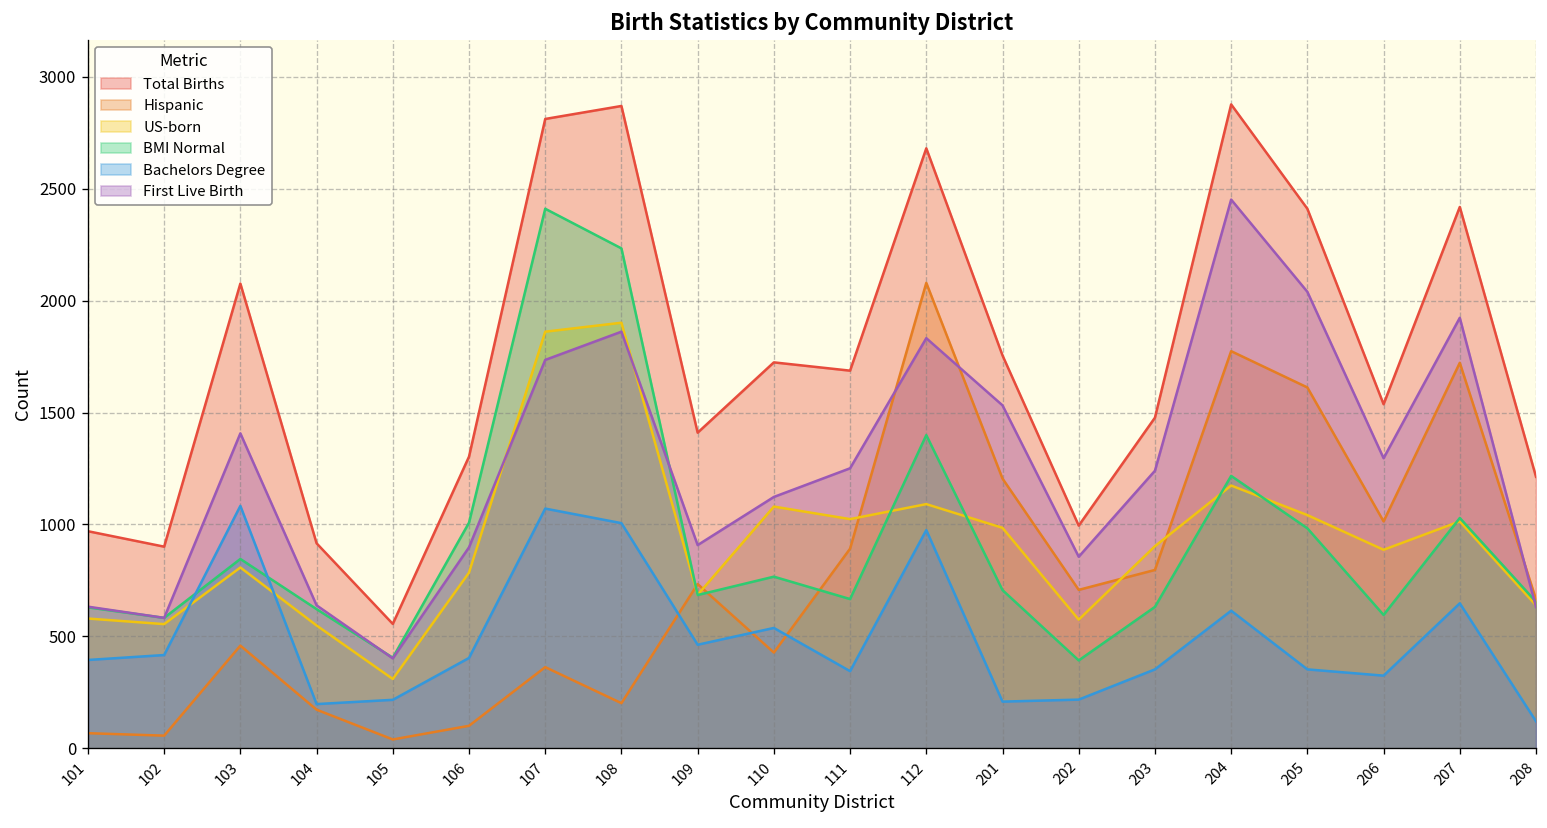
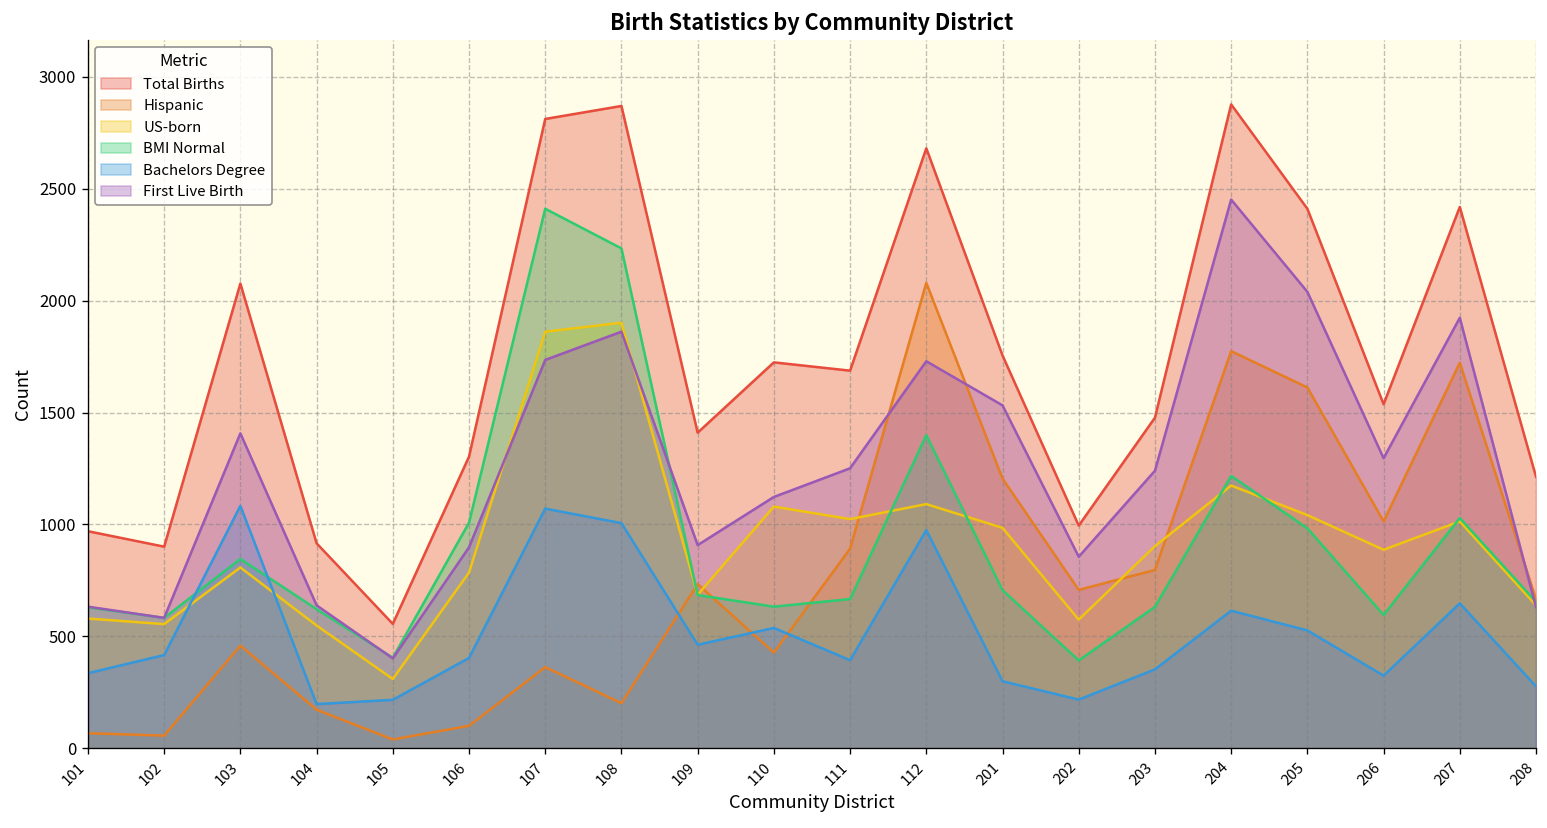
Bachelors Degree, 101: 400 -> 340
BMI Normal, 110: 770 -> 630
Bachelors Degree, 111: 350 -> 390
First Live Birth, 112: 1830 -> 1730
Bachelors Degree, 201: 210 -> 300
Bachelors Degree, 205: 350 -> 530
Bachelors Degree, 208: 120 -> 280
